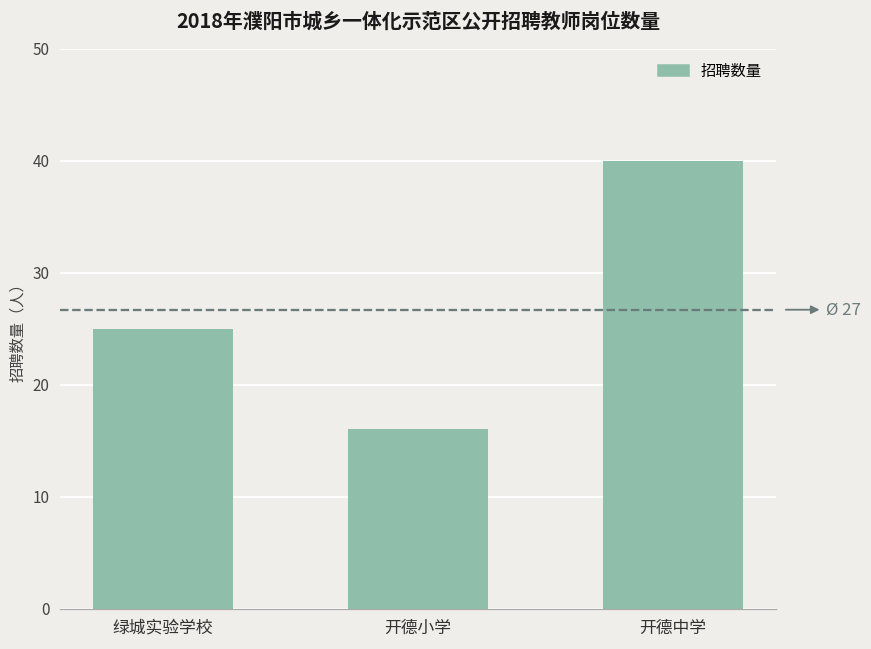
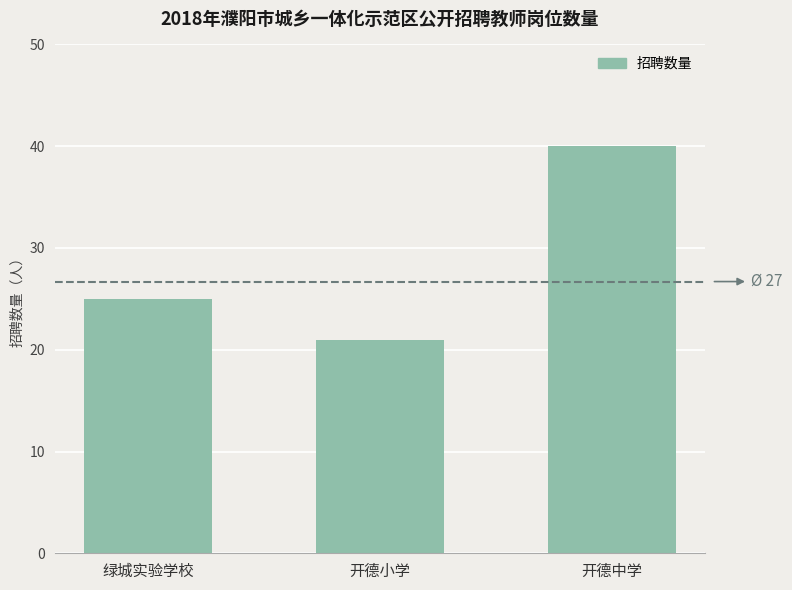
开德小学: 16 -> 21
